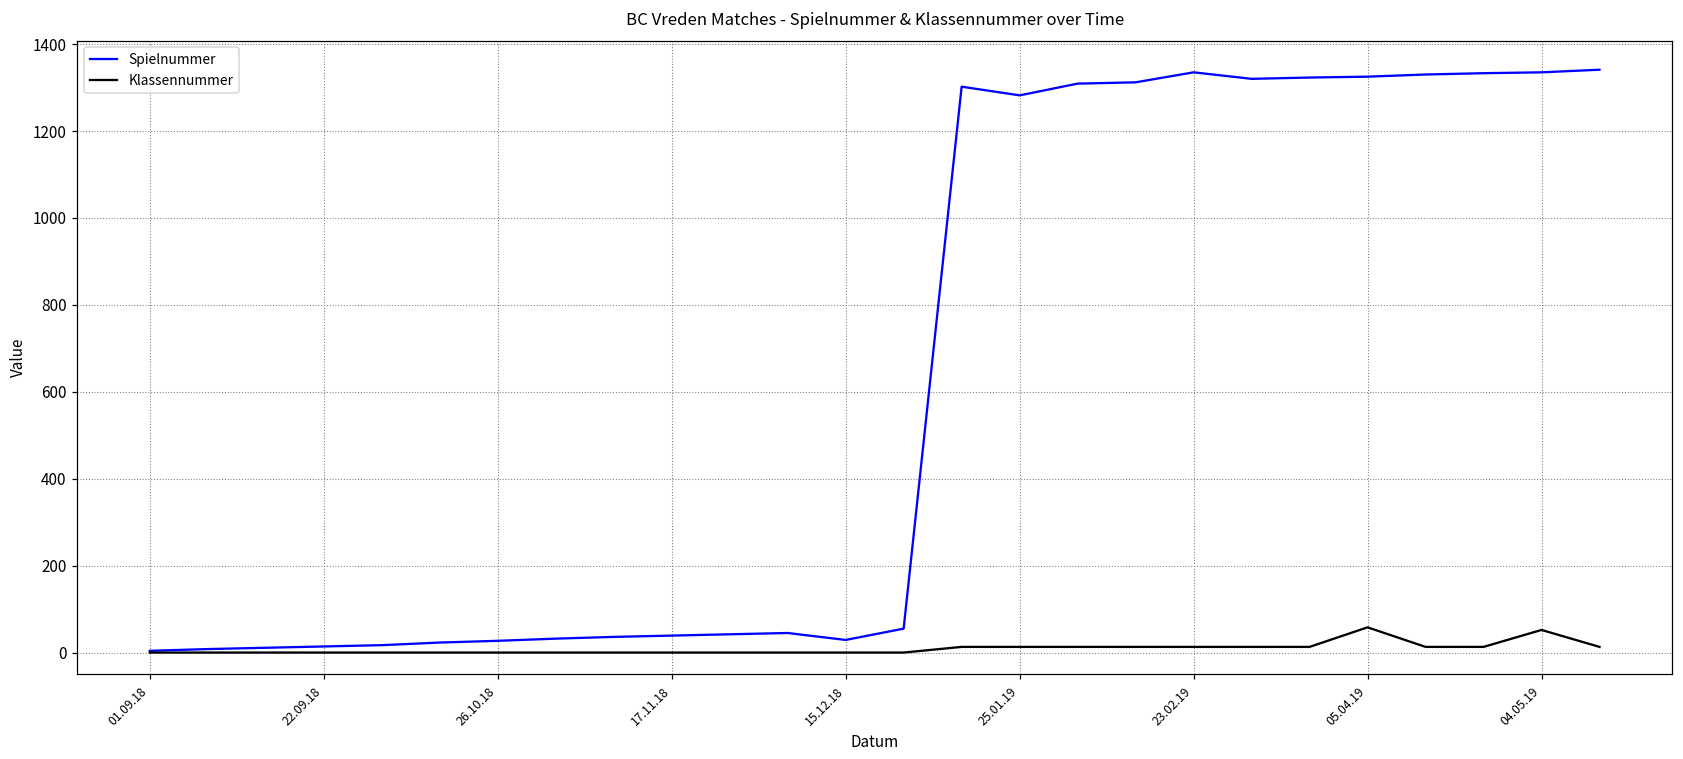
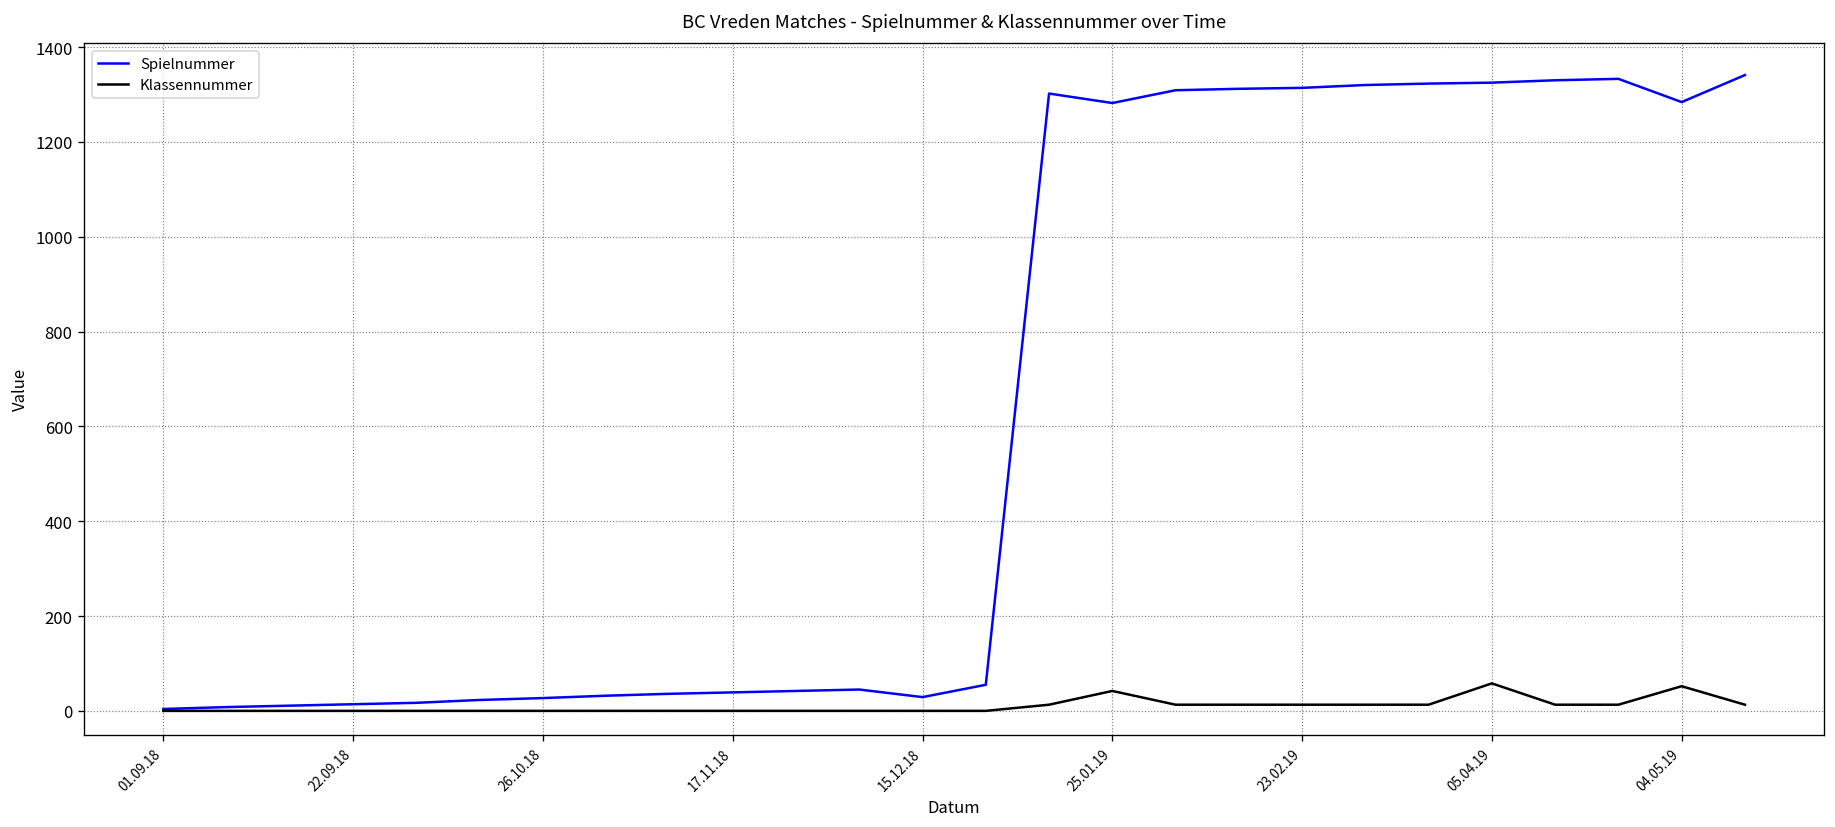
Klassennummer, 25.01.19: 10 -> 40
Spielnummer, 23.02.19: 1340 -> 1310
Spielnummer, 04.05.19: 1340 -> 1280
